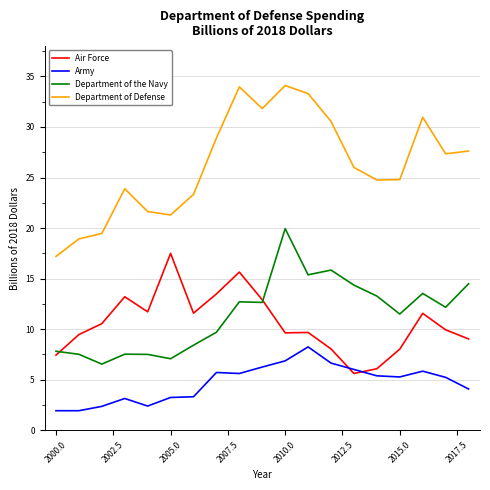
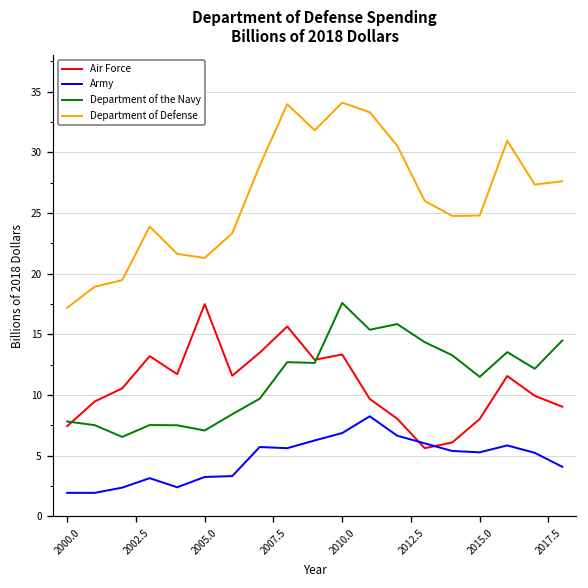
Air Force, 2010.0: 9.6 -> 13.3
Department of the Navy, 2010.0: 20.0 -> 17.6
